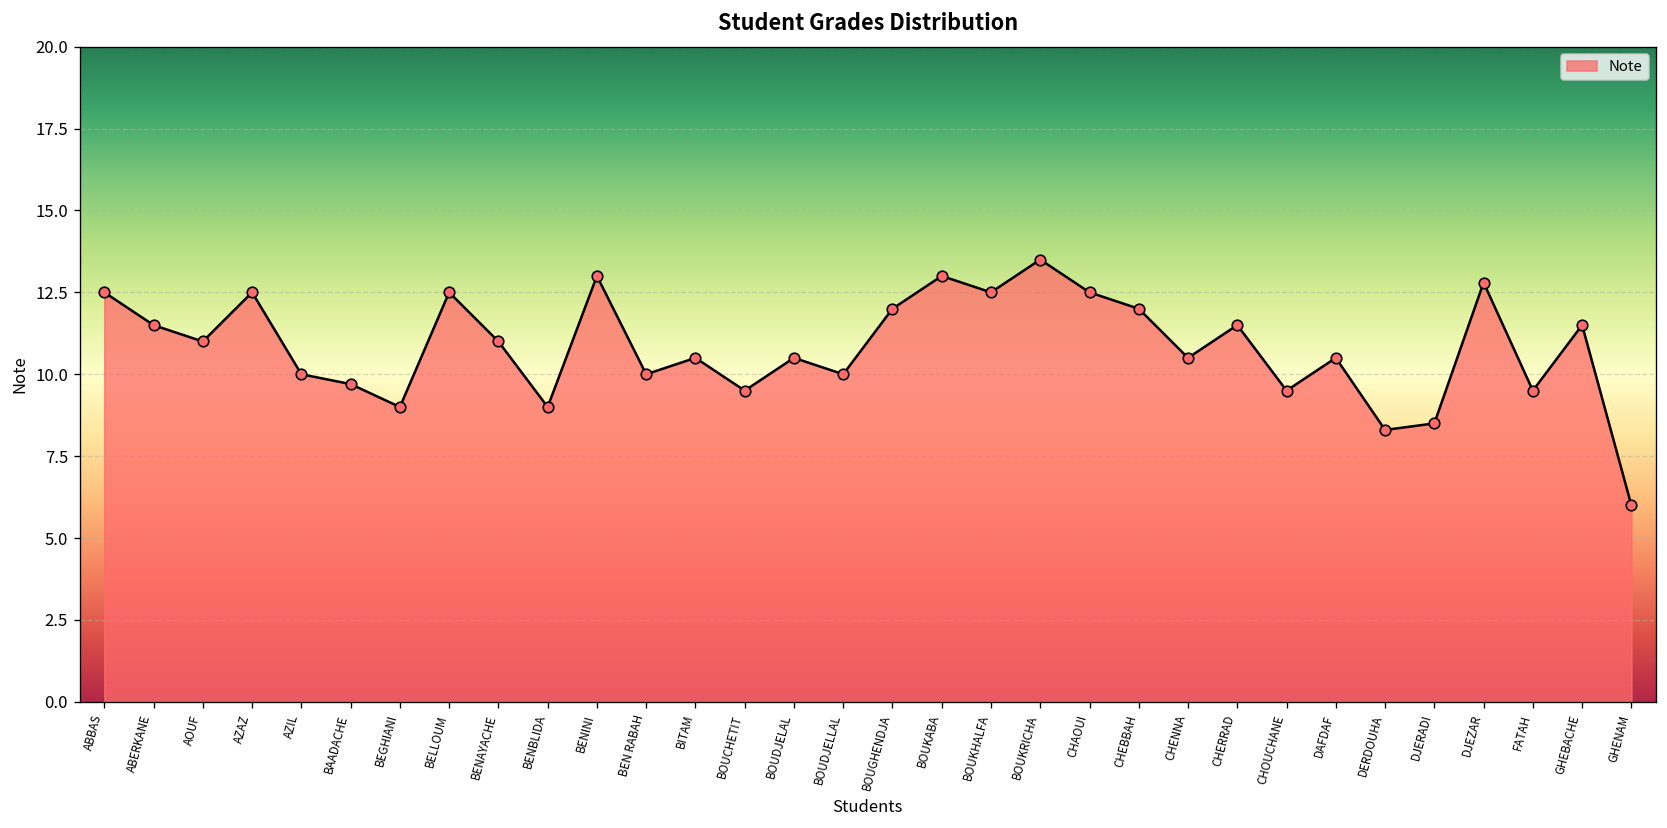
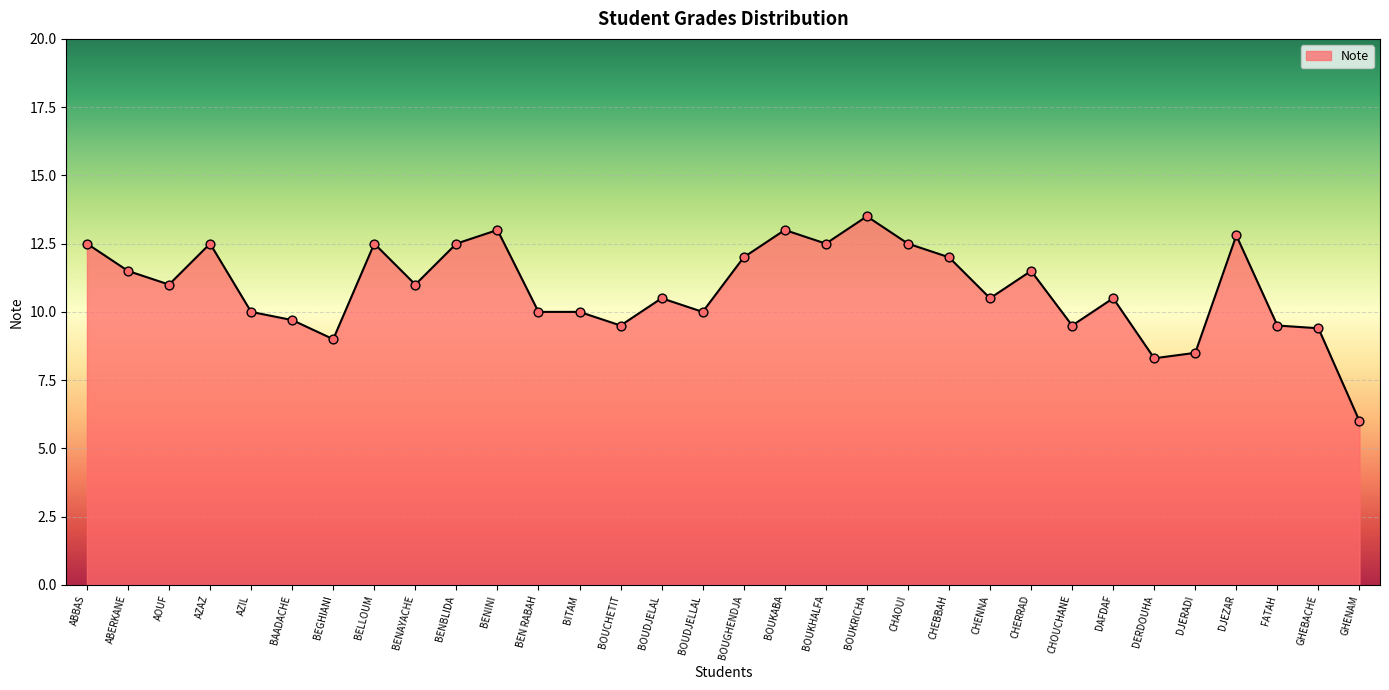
BENBLIDA: 9.0 -> 12.5
BITAM: 10.5 -> 10.0
GHEBACHE: 11.5 -> 9.4
